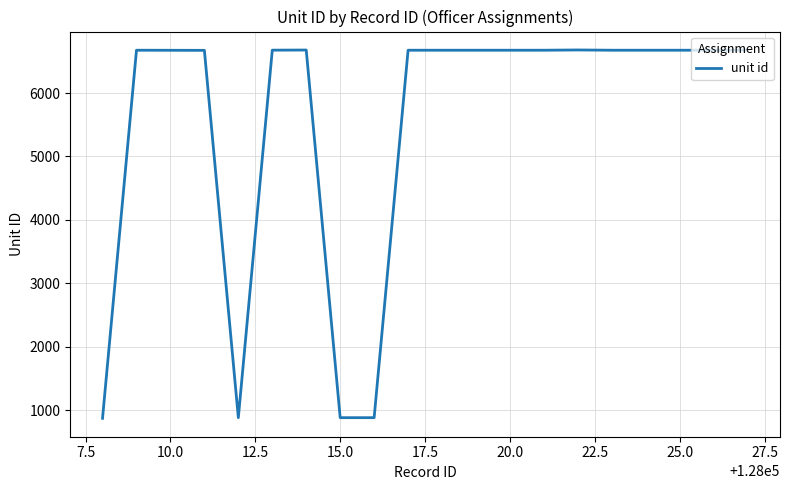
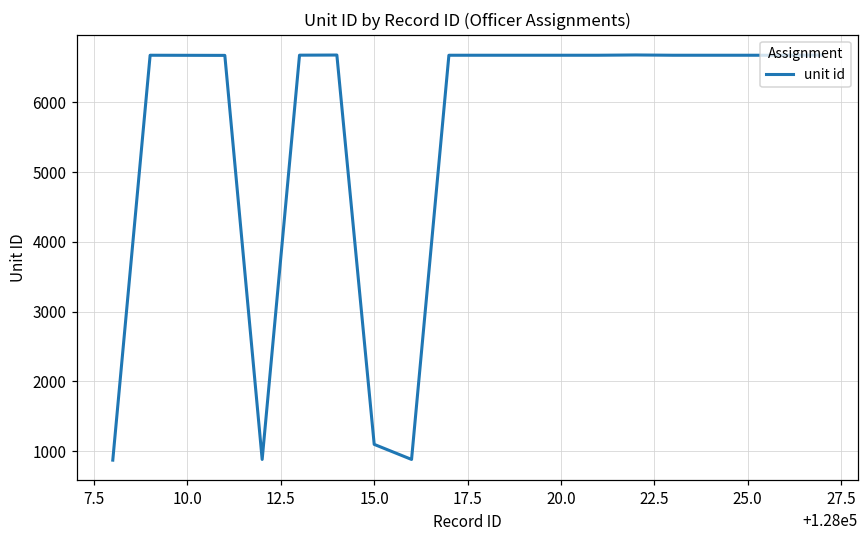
15.0: 900 -> 1100
